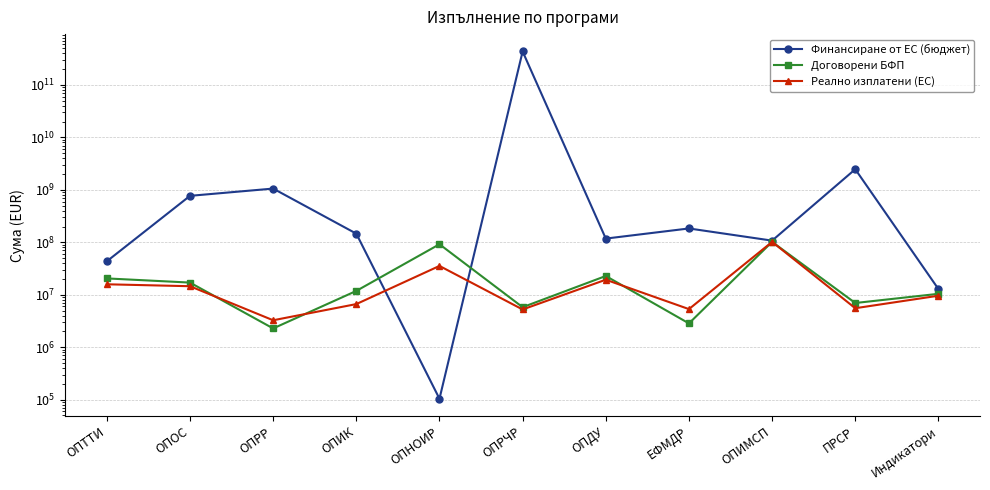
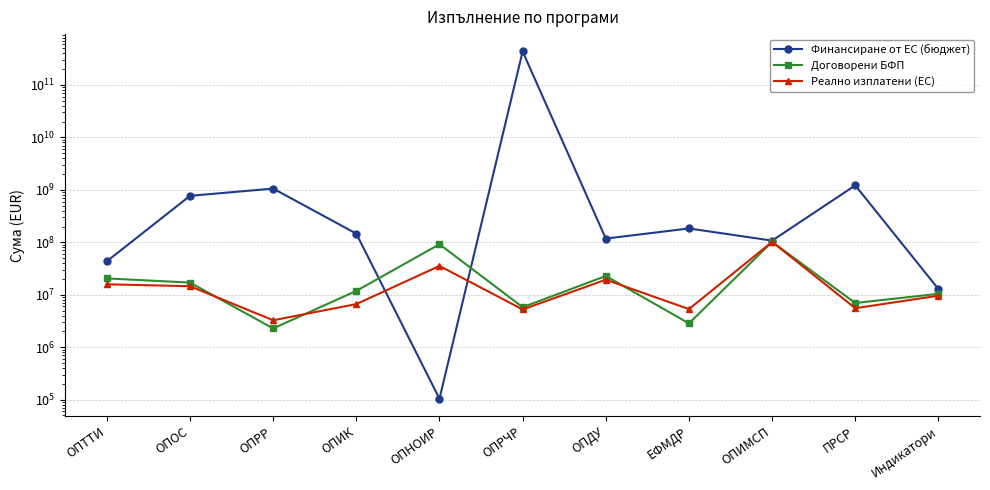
Финансиране от ЕС (бюджет), ПРСР: 2000000000 -> 1200000000
